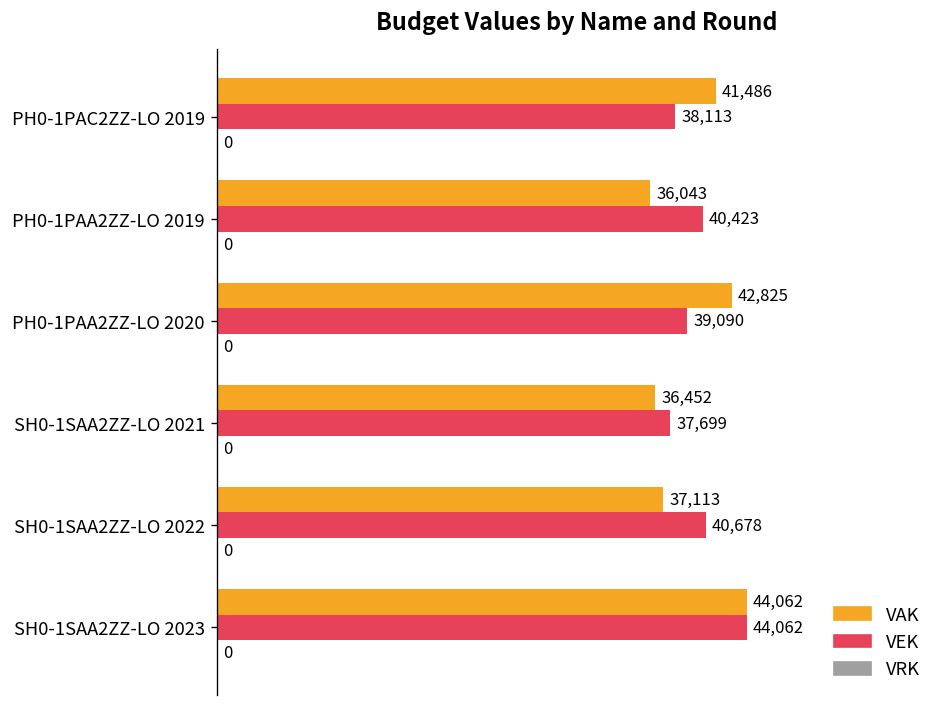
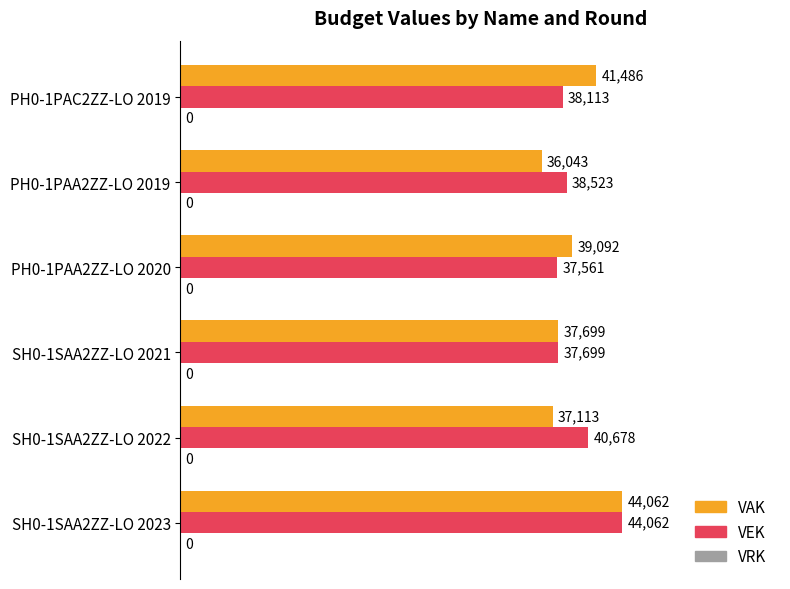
VEK, PH0-1PAA2ZZ-LO 2019: 40,423 -> 38,523
VAK, PH0-1PAA2ZZ-LO 2020: 42,825 -> 39,092
VEK, PH0-1PAA2ZZ-LO 2020: 39,090 -> 37,561
VAK, SH0-1SAA2ZZ-LO 2021: 36,452 -> 37,699
